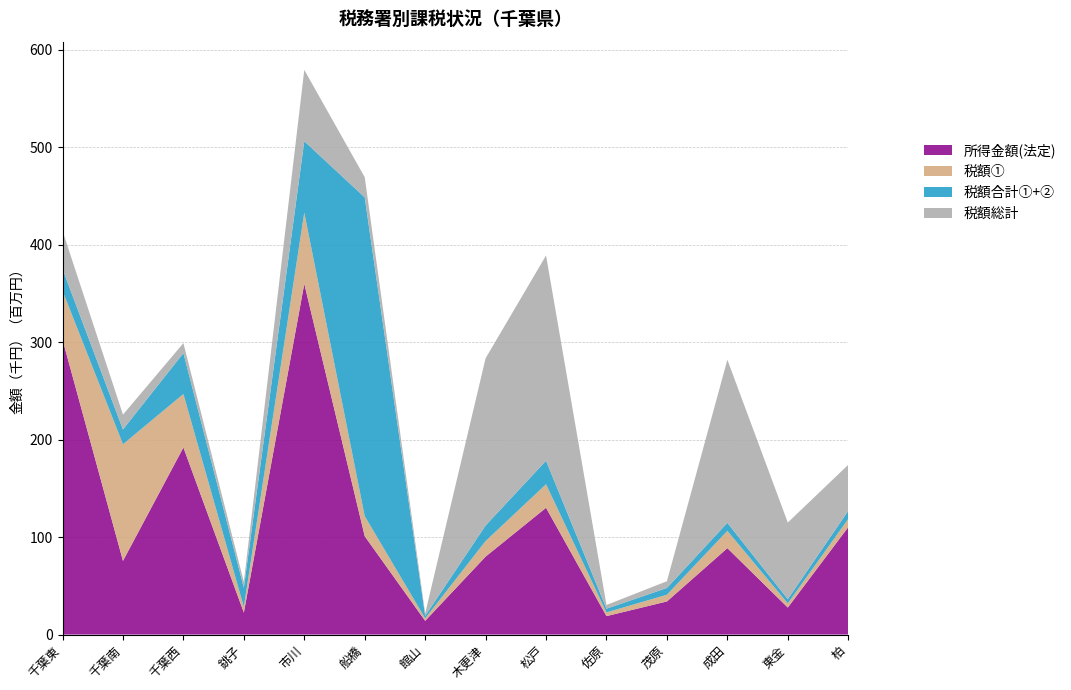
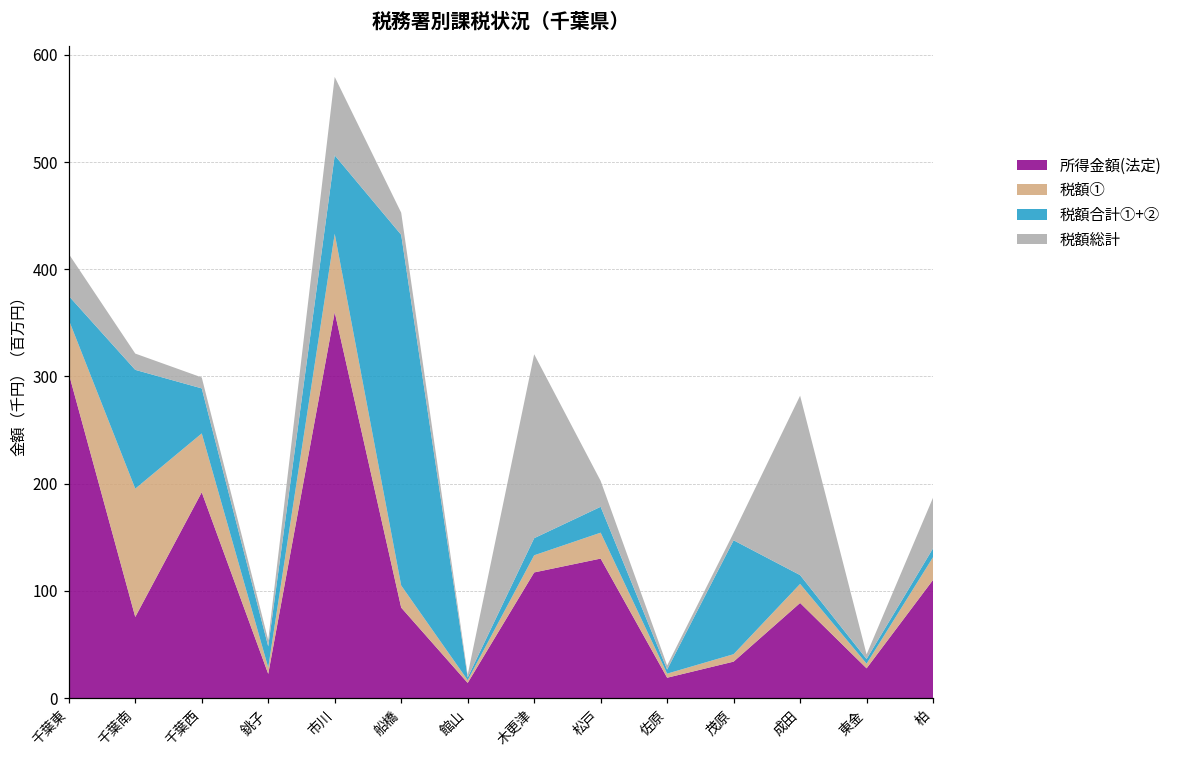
税額合計①+②, 千葉南: 20 -> 110
所得金額(法定), 船橋: 100 -> 80
所得金額(法定), 木更津: 80 -> 120
税額総計, 松戸: 210 -> 20
税額合計①+②, 茂原: 10 -> 110
税額総計, 東金: 80 -> 0
税額①, 柏: 10 -> 20
